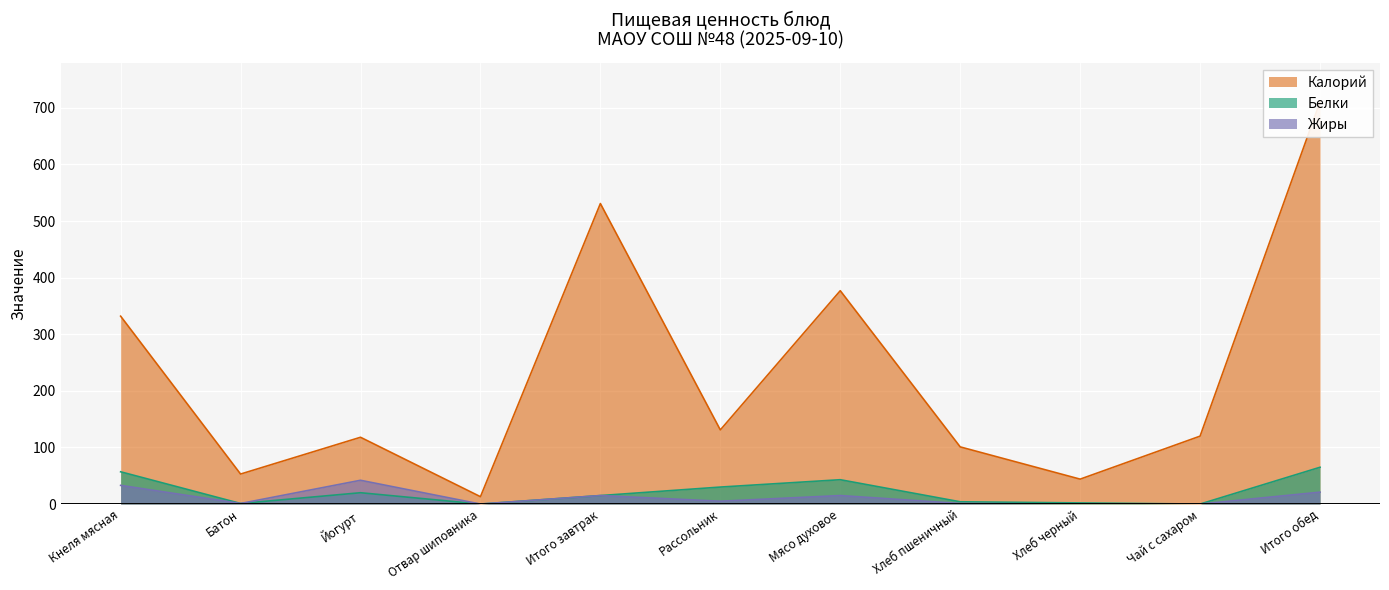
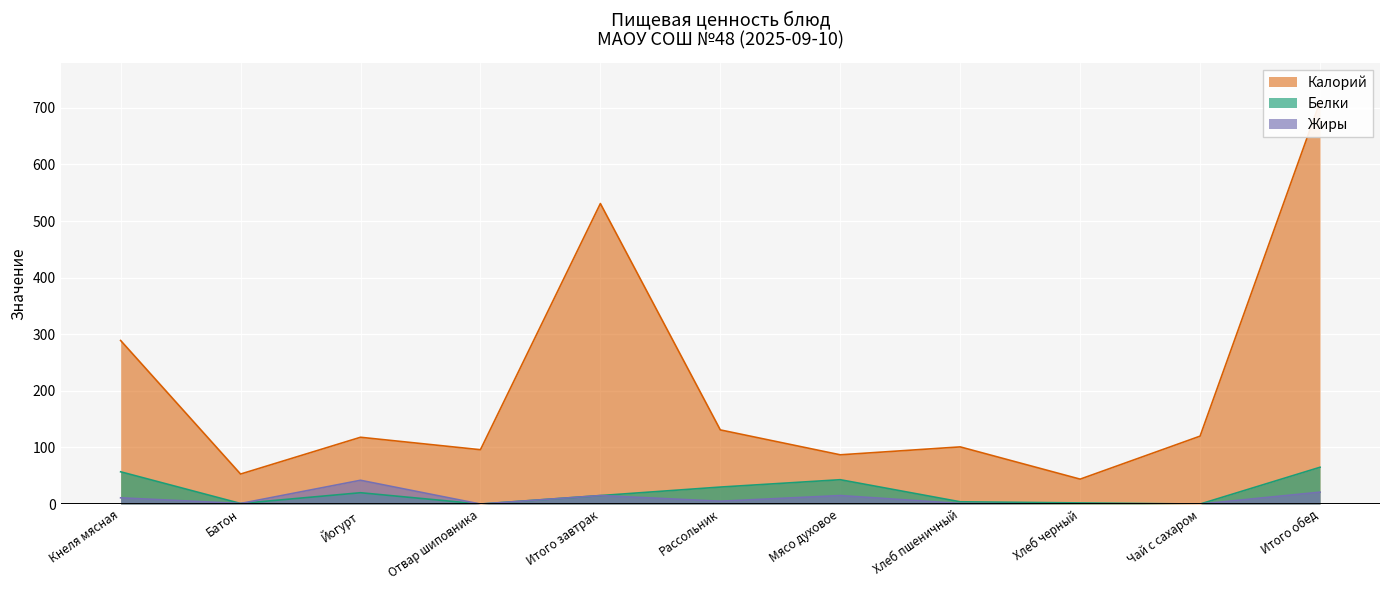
Калорий, Кнеля мясная: 330 -> 290
Жиры, Кнеля мясная: 30 -> 10
Калорий, Отвар шиповника: 10 -> 100
Калорий, Мясо духовое: 380 -> 90
